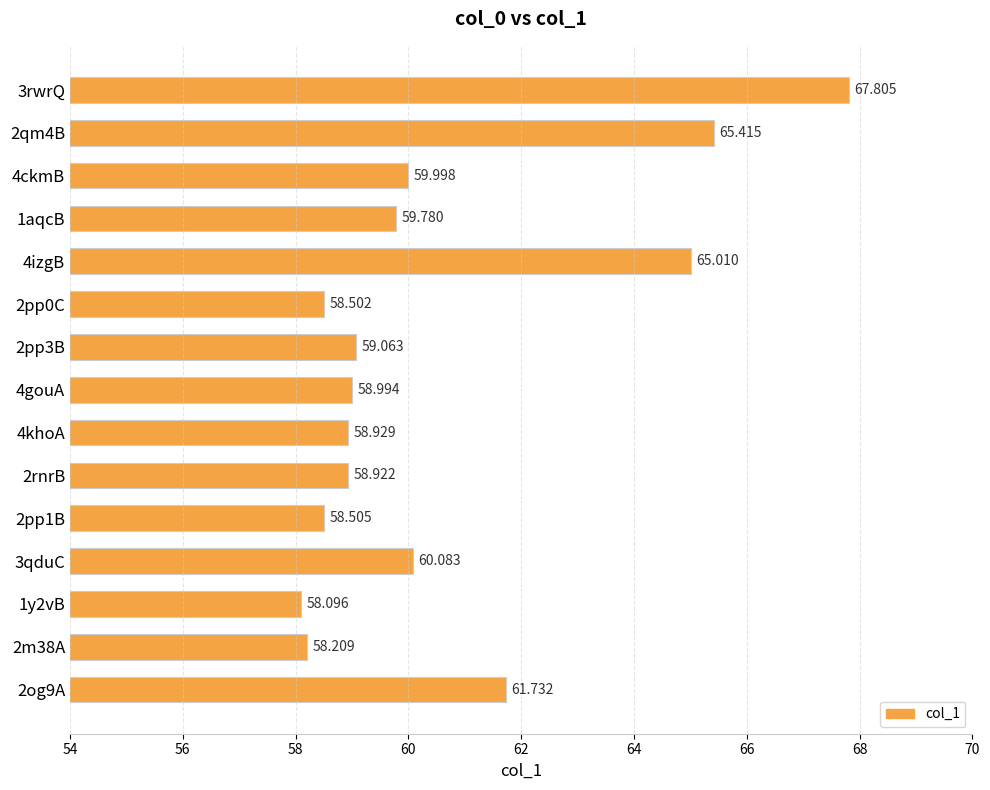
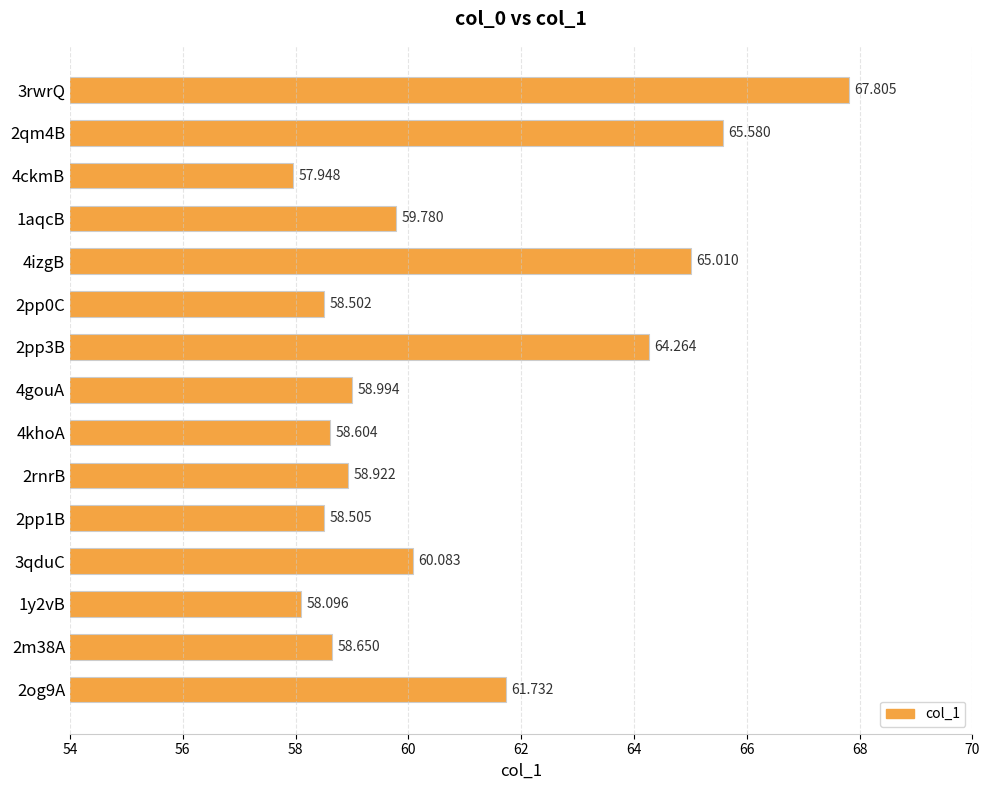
2qm4B: 65.415 -> 65.580
4ckmB: 59.998 -> 57.948
2pp3B: 59.063 -> 64.264
4khoA: 58.929 -> 58.604
2m38A: 58.209 -> 58.650
